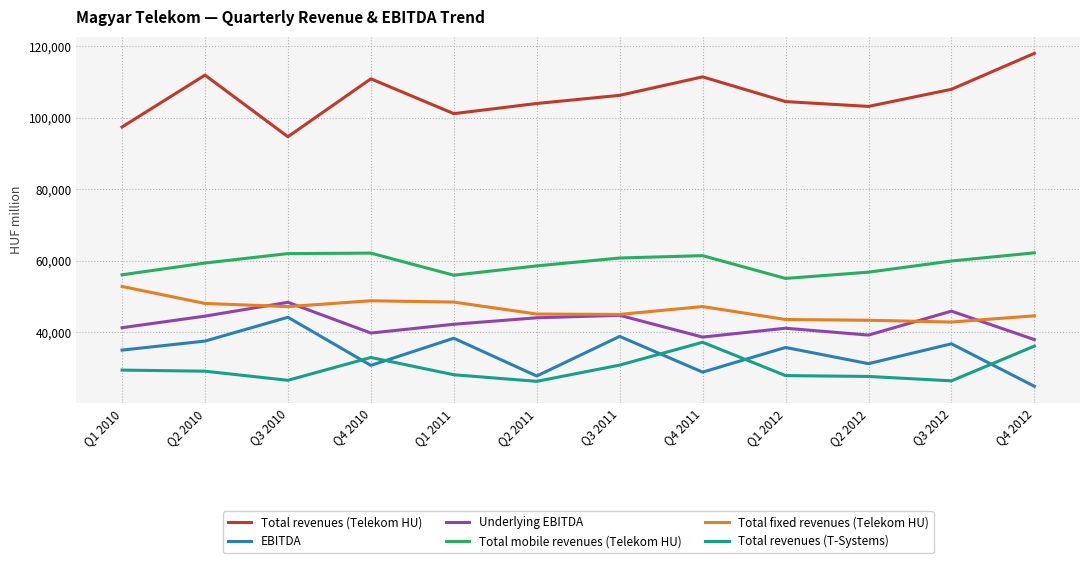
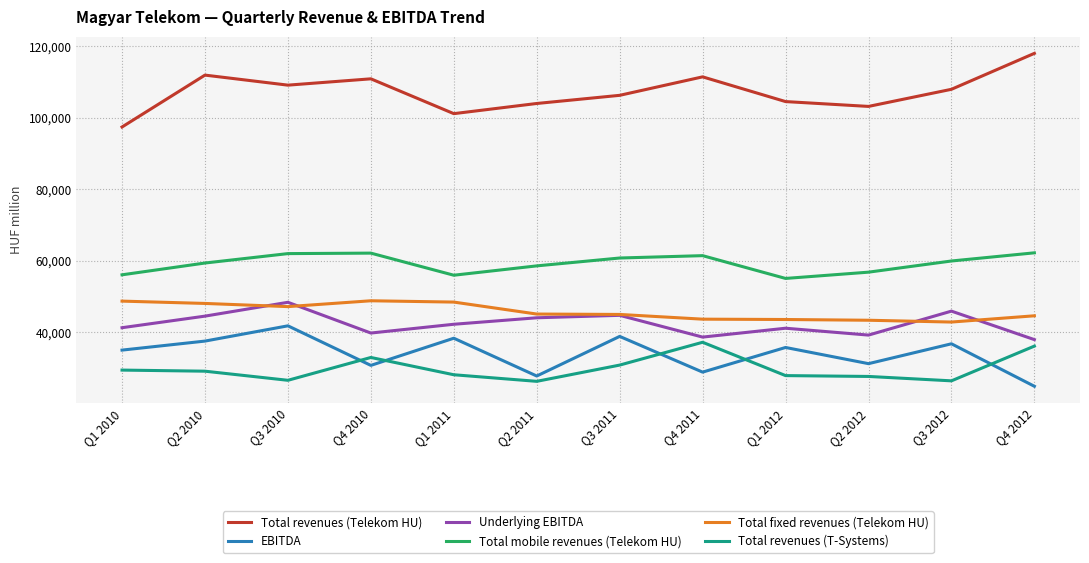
Total fixed revenues (Telekom HU), Q1 2010: 53,000 -> 49,000
Total revenues (Telekom HU), Q3 2010: 95,000 -> 109,000
EBITDA, Q3 2010: 44,000 -> 42,000
Total fixed revenues (Telekom HU), Q4 2011: 47,000 -> 44,000
